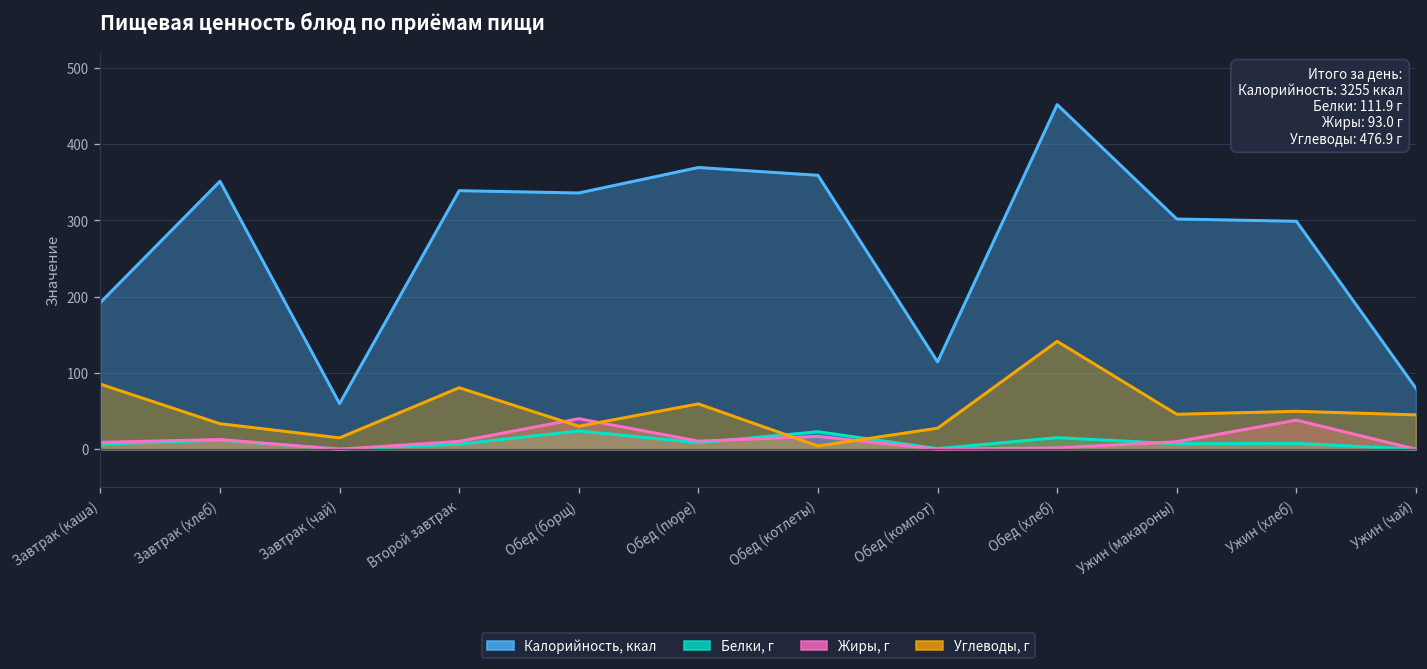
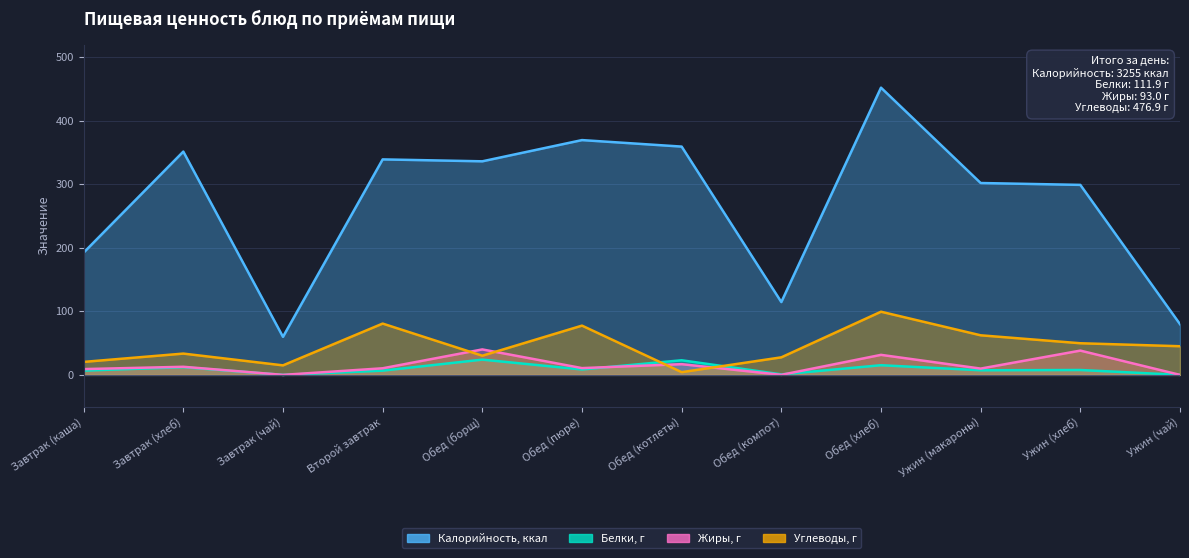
Углеводы, г, Завтрак (каша): 90 -> 20
Углеводы, г, Обед (пюре): 60 -> 80
Жиры, г, Обед (хлеб): 0 -> 30
Углеводы, г, Обед (хлеб): 140 -> 100
Углеводы, г, Ужин (макароны): 50 -> 60
